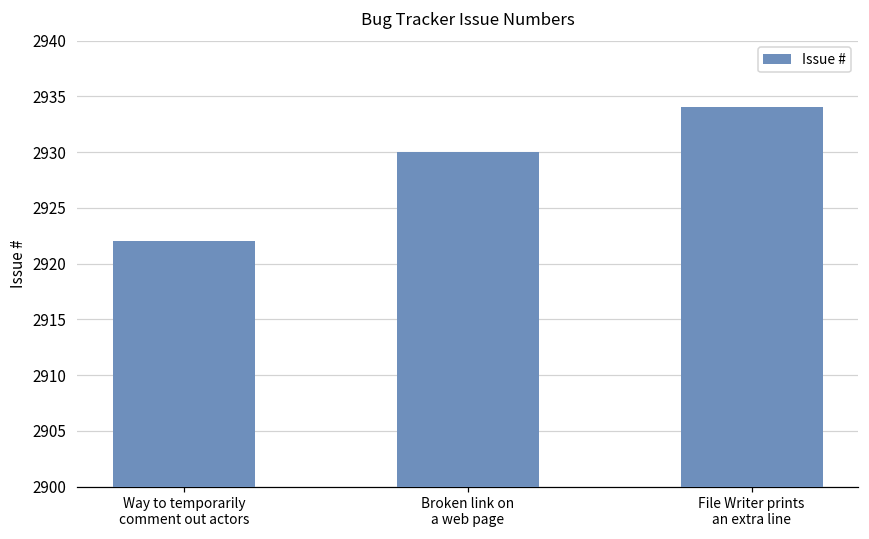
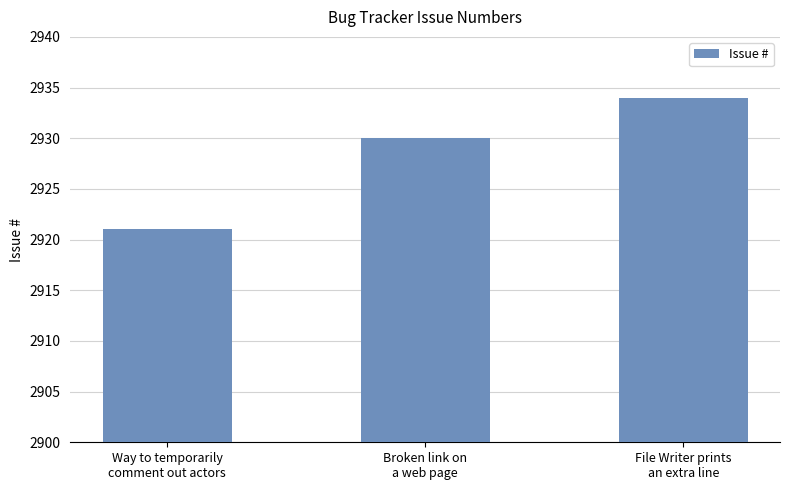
Way to temporarily comment out actors: 2922 -> 2921
